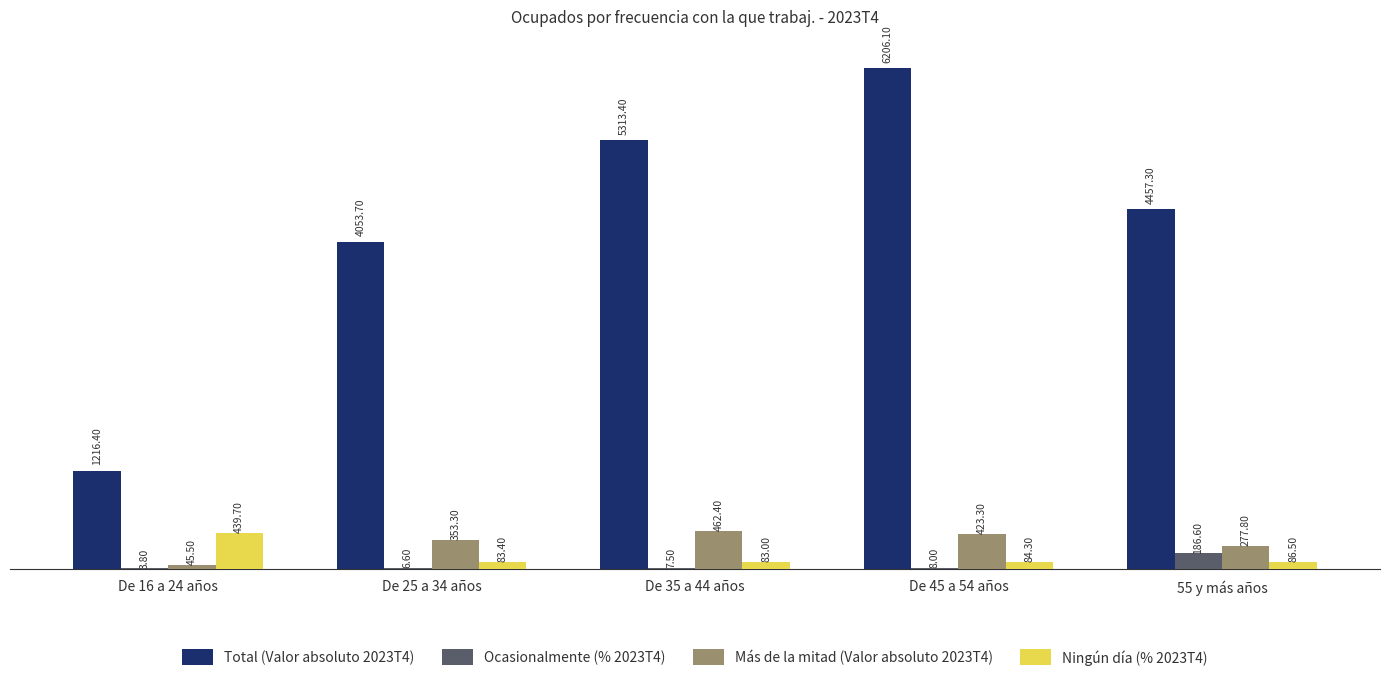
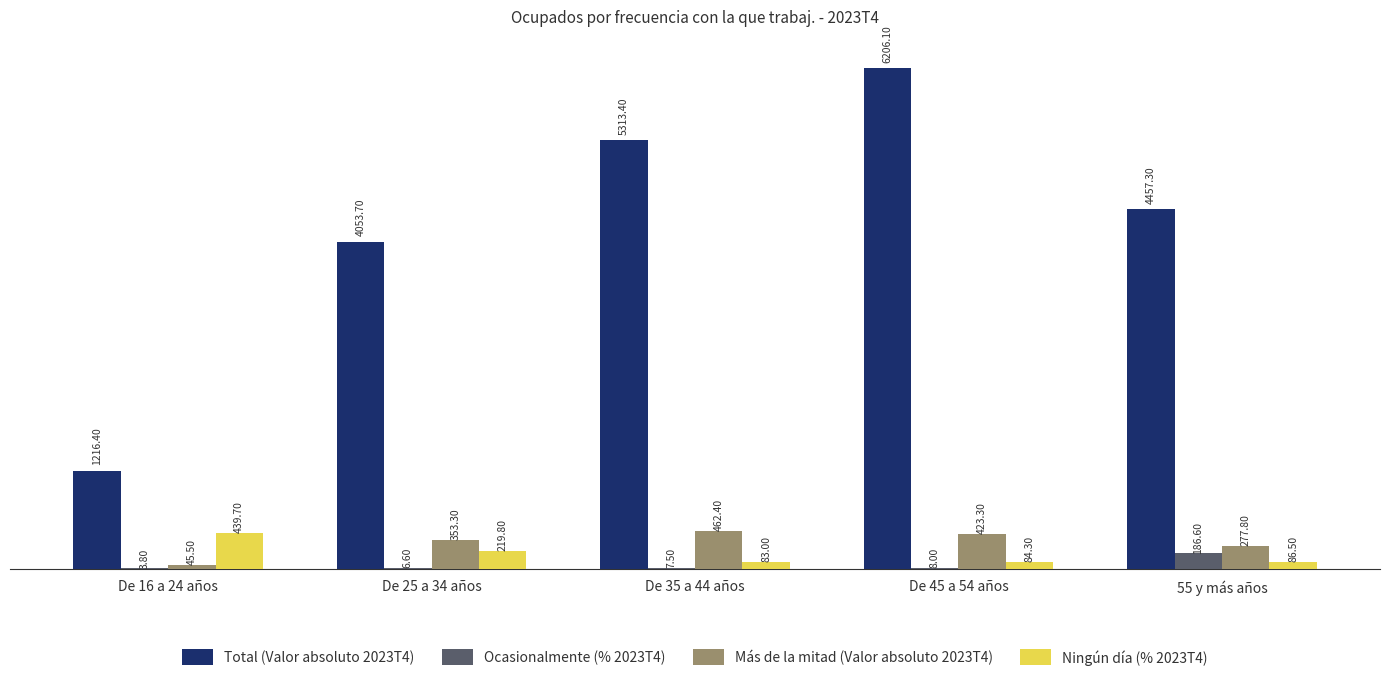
Ningún día (% 2023T4), De 25 a 34 años: 83.40 -> 219.80
